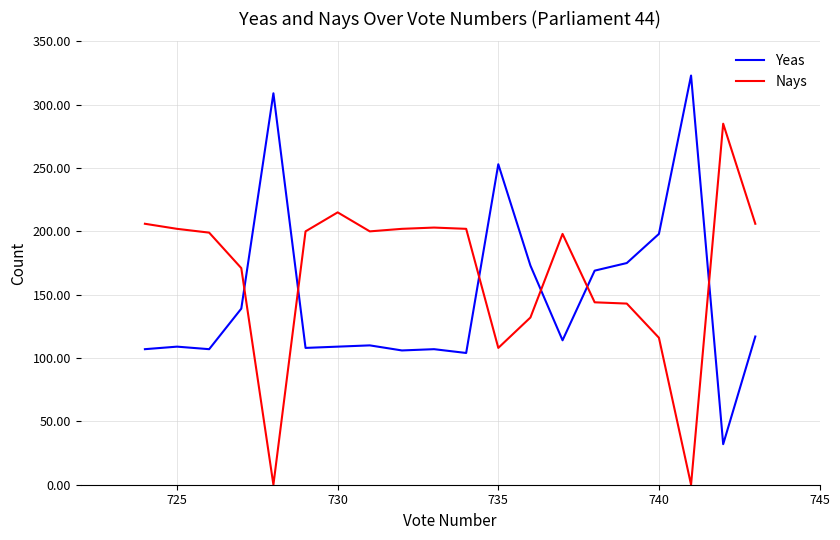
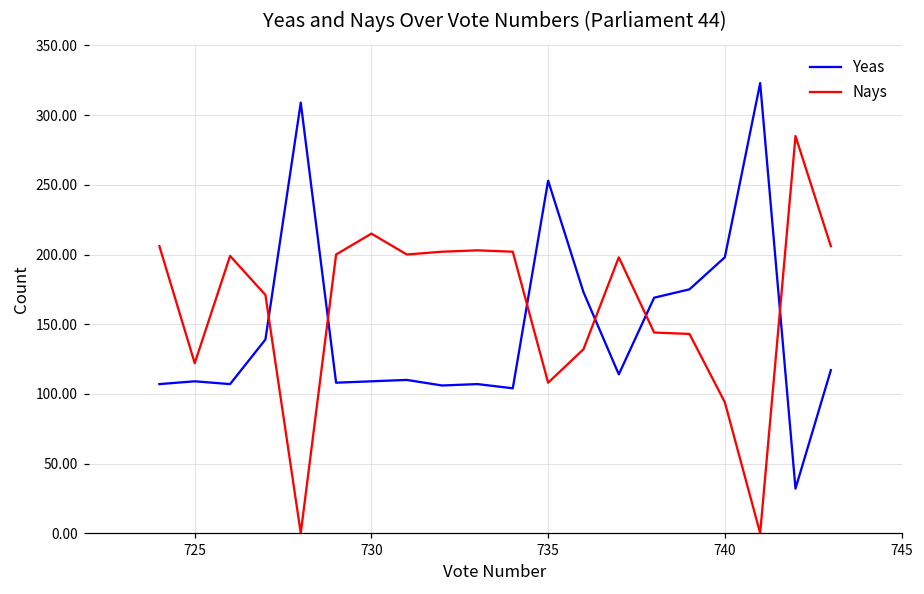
Nays, 725: 202 -> 122
Nays, 740: 116 -> 94
